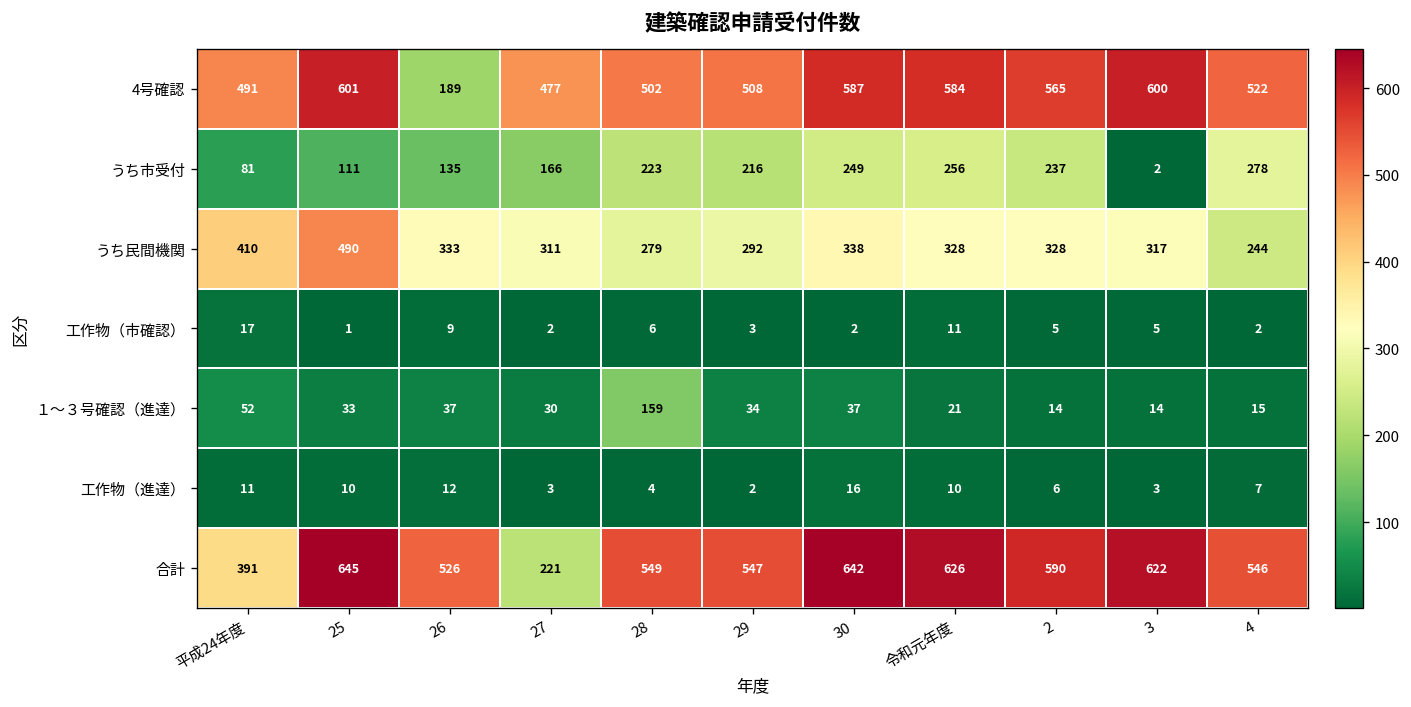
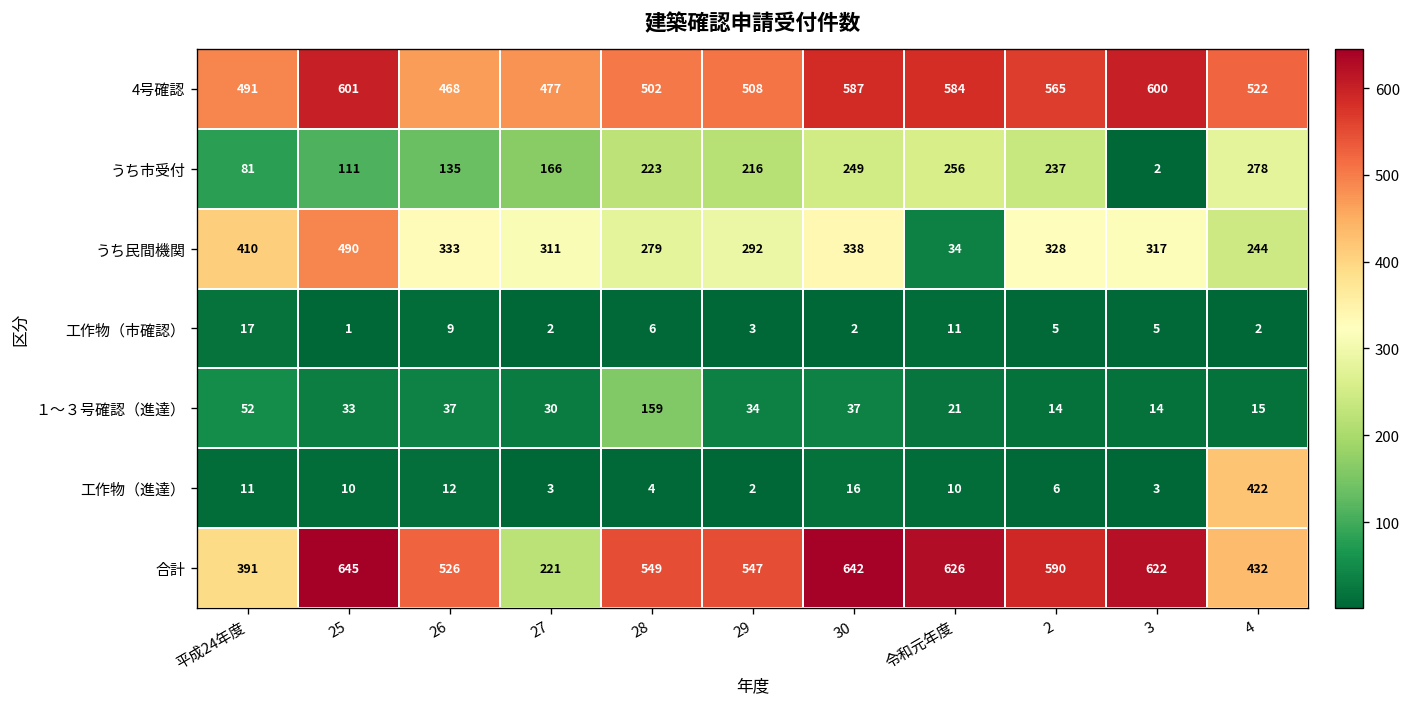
4号確認, 26: 189 -> 468
うち民間機関, 令和元年度: 328 -> 34
工作物（進達）, 4: 7 -> 422
合計, 4: 546 -> 432
